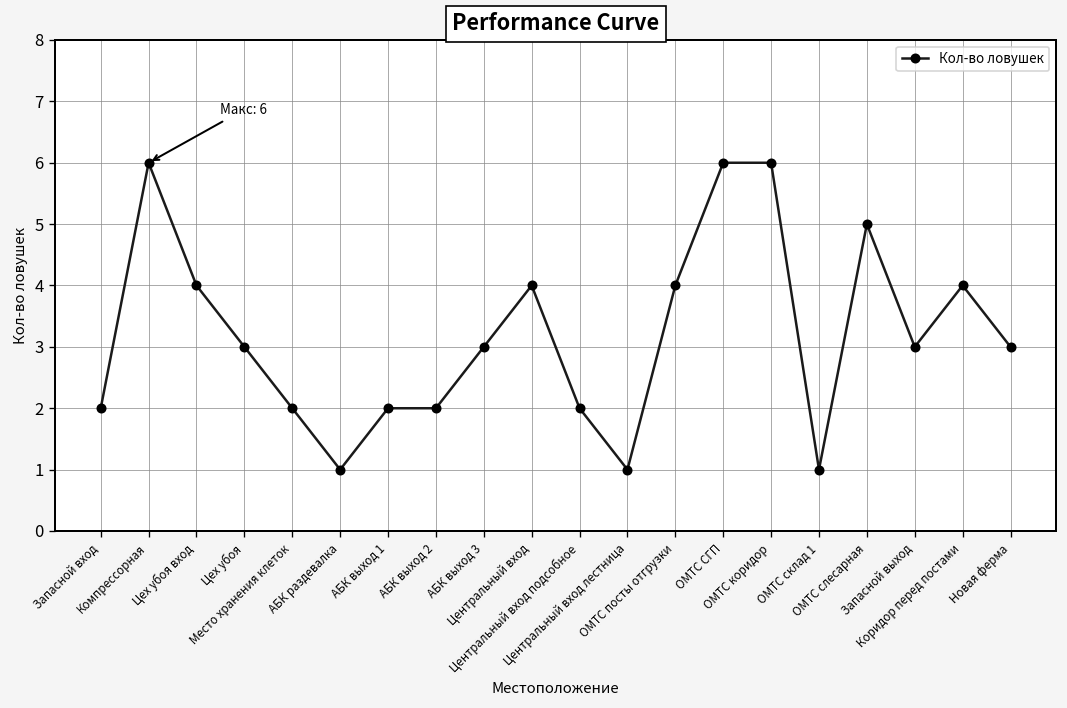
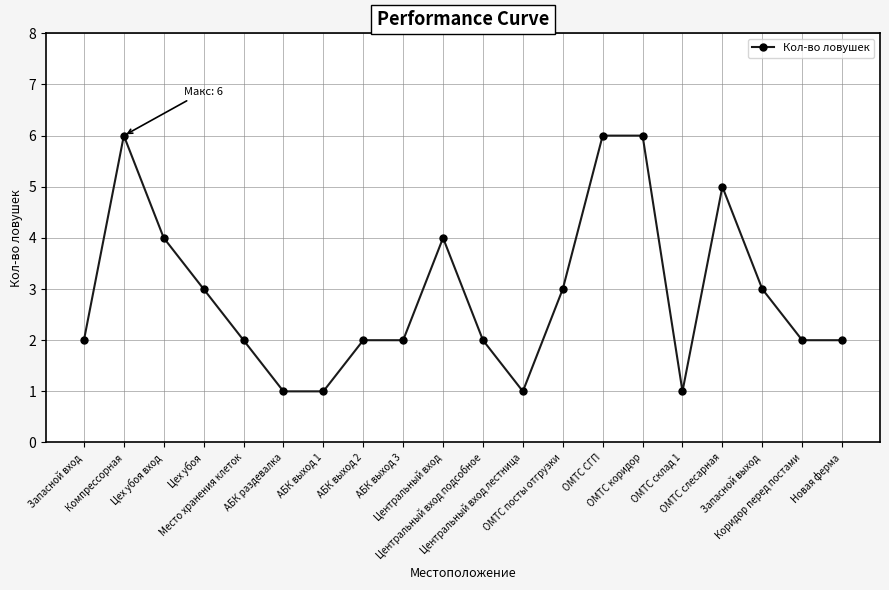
АБК выход 1: 2 -> 1
АБК выход 3: 3 -> 2
ОМТС посты отгрузки: 4 -> 3
Коридор перед постами: 4 -> 2
Новая ферма: 3 -> 2
